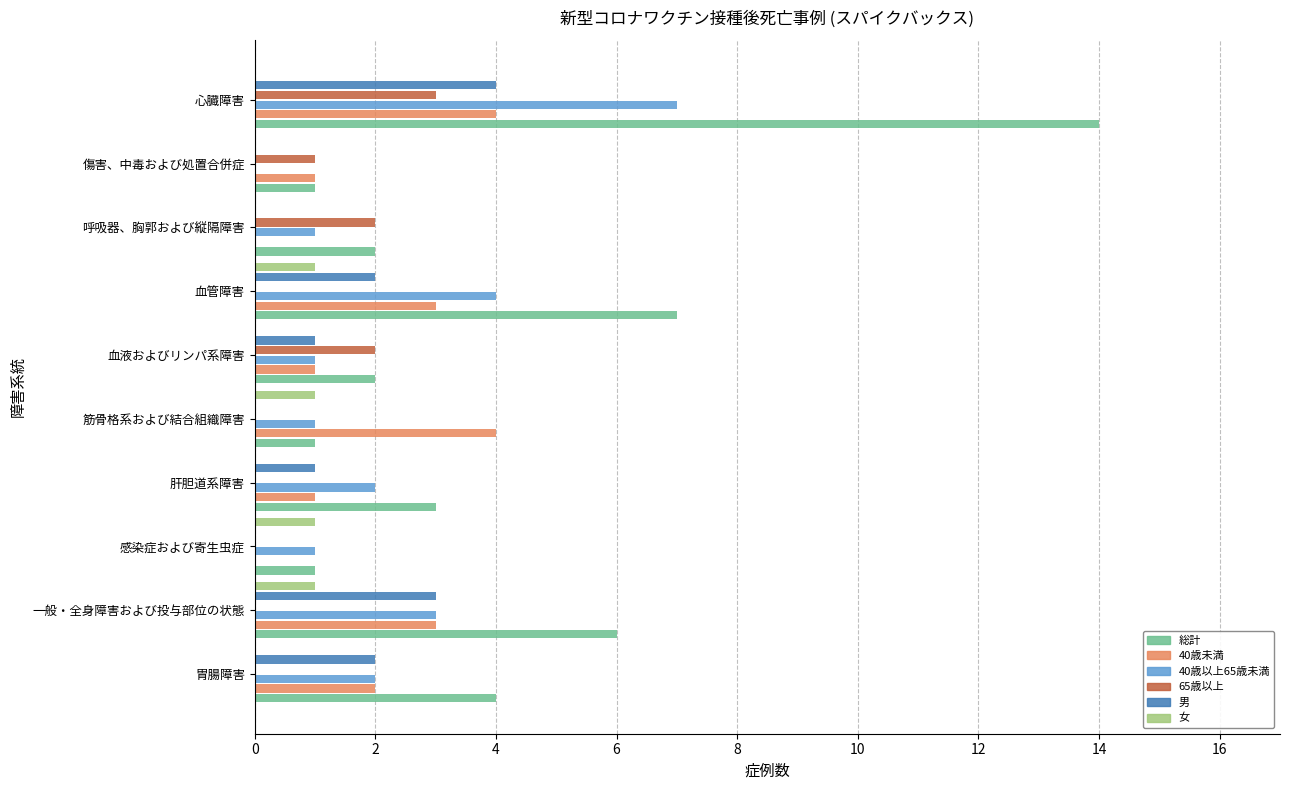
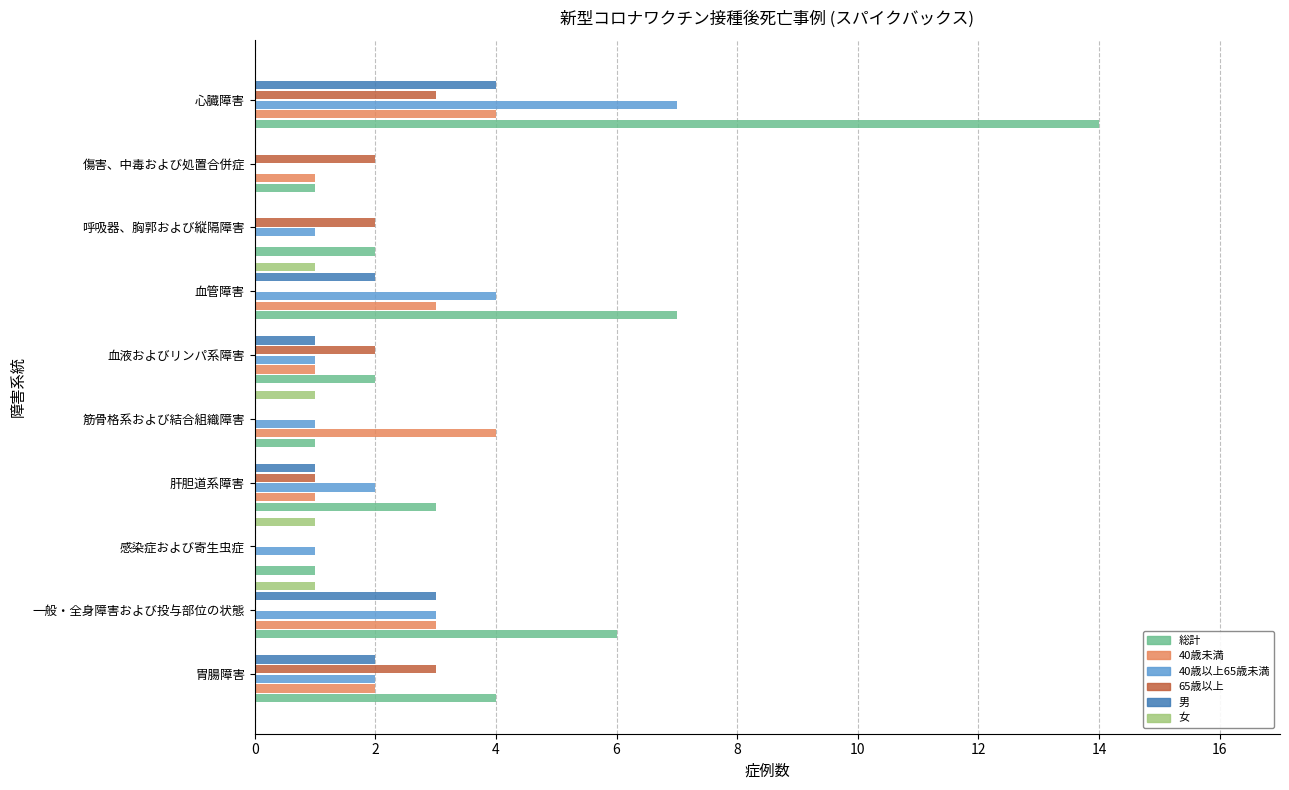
65歳以上, 傷害、中毒および処置合併症: 1 -> 2
65歳以上, 肝胆道系障害: 0 -> 1
65歳以上, 胃腸障害: 0 -> 3
